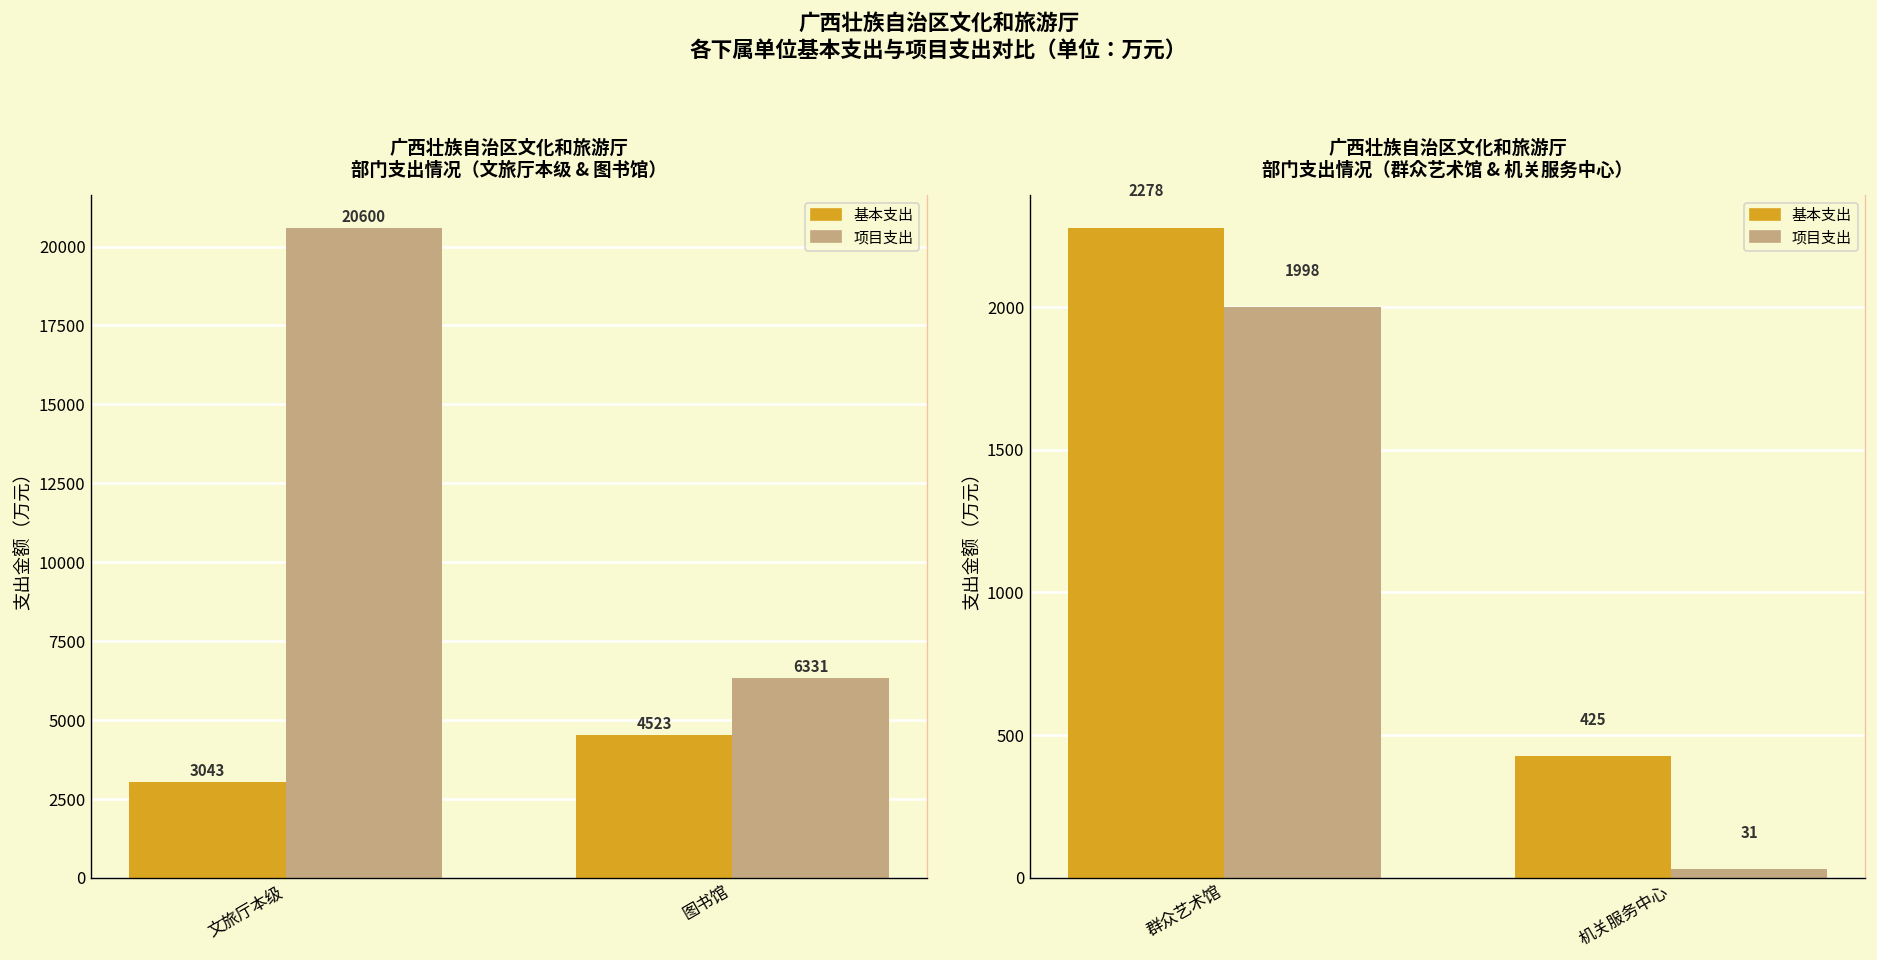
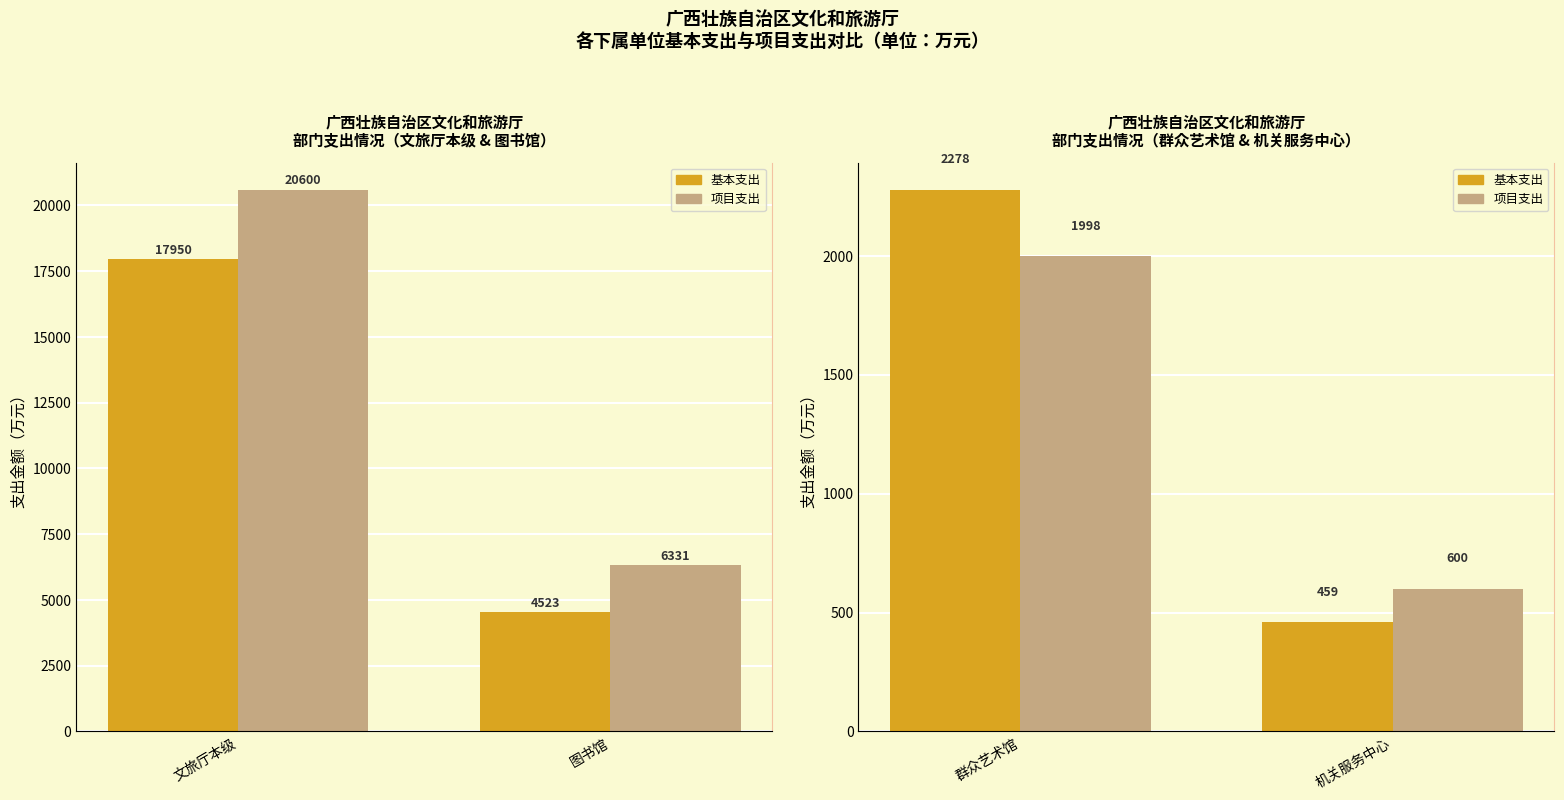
广西壮族自治区文化和旅游厅 部门支出情况（文旅厅本级 & 图书馆）, 基本支出, 文旅厅本级: 3043 -> 17950
广西壮族自治区文化和旅游厅 部门支出情况（群众艺术馆 & 机关服务中心）, 基本支出, 机关服务中心: 425 -> 459
广西壮族自治区文化和旅游厅 部门支出情况（群众艺术馆 & 机关服务中心）, 项目支出, 机关服务中心: 31 -> 600
